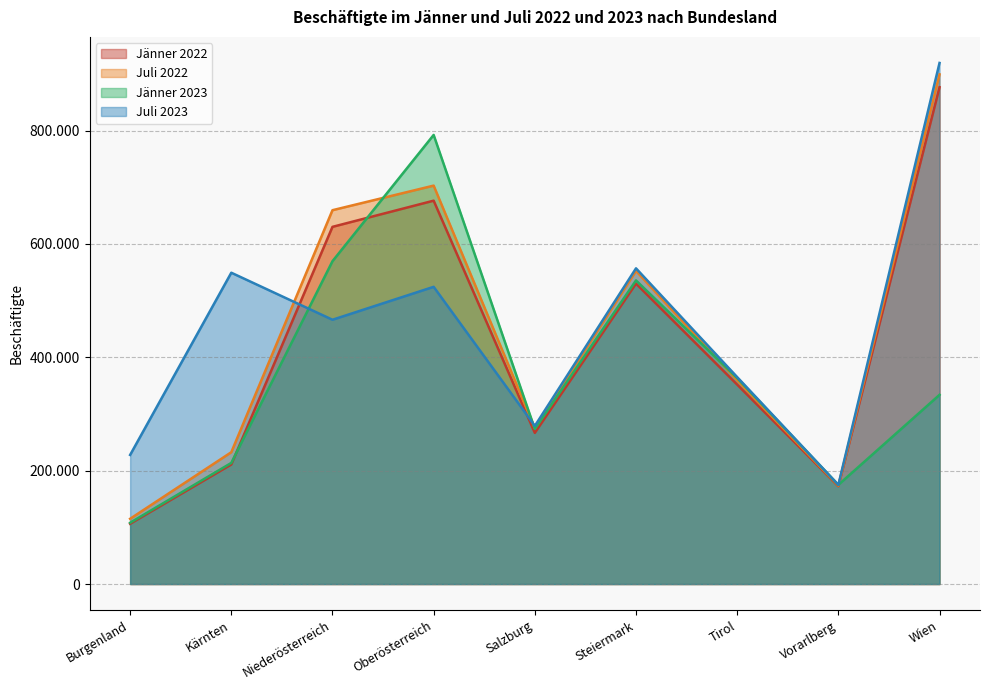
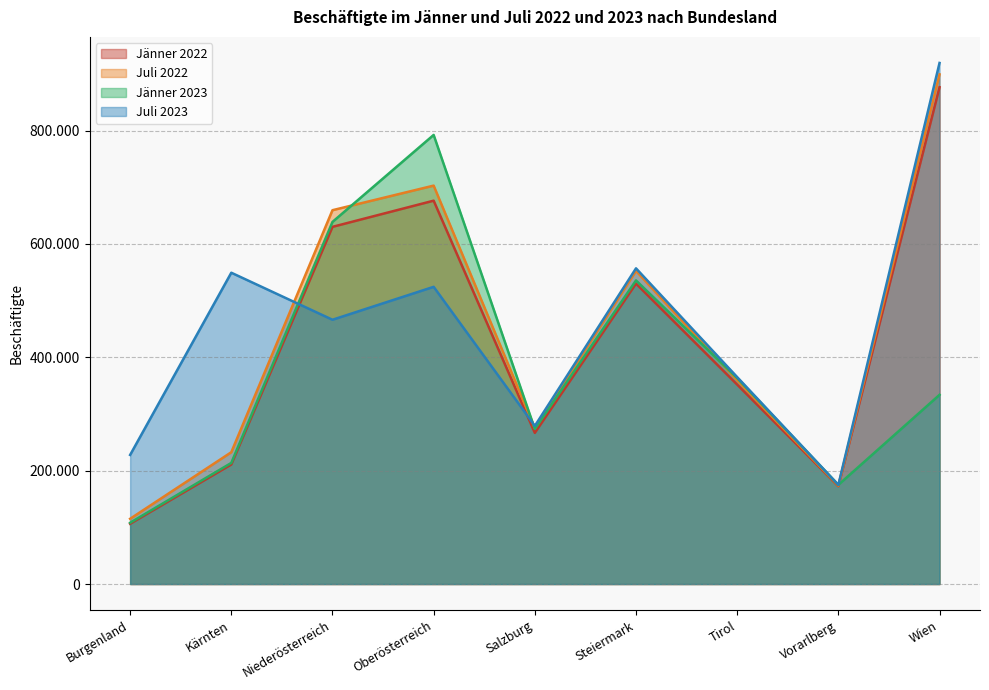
Jänner 2023, Niederösterreich: 570 -> 640
